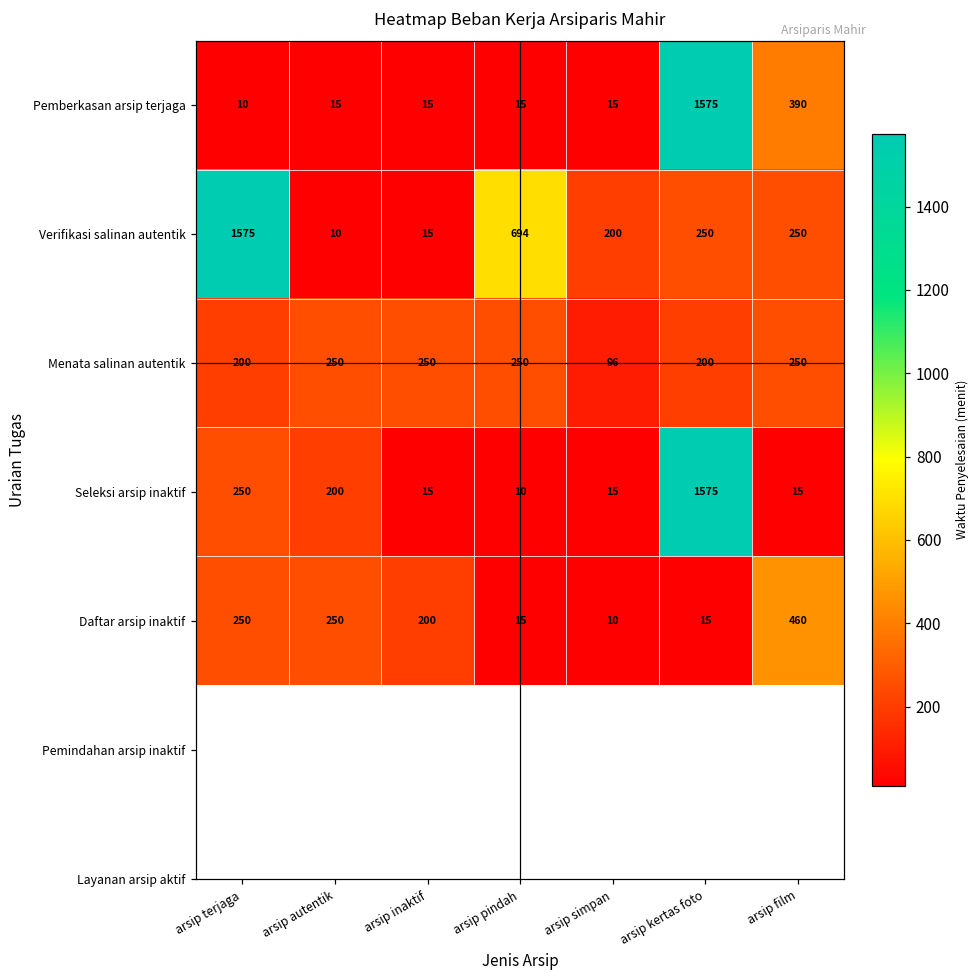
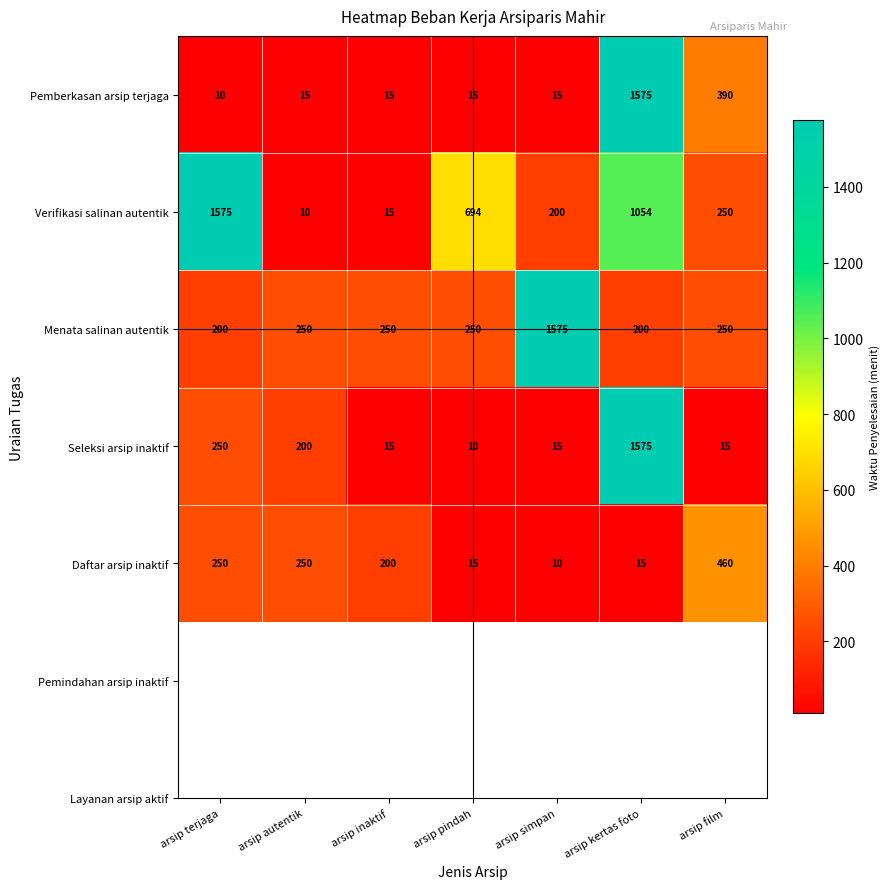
Verifikasi salinan autentik, arsip kertas foto: 250 -> 1054
Menata salinan autentik, arsip simpan: 96 -> 1575
